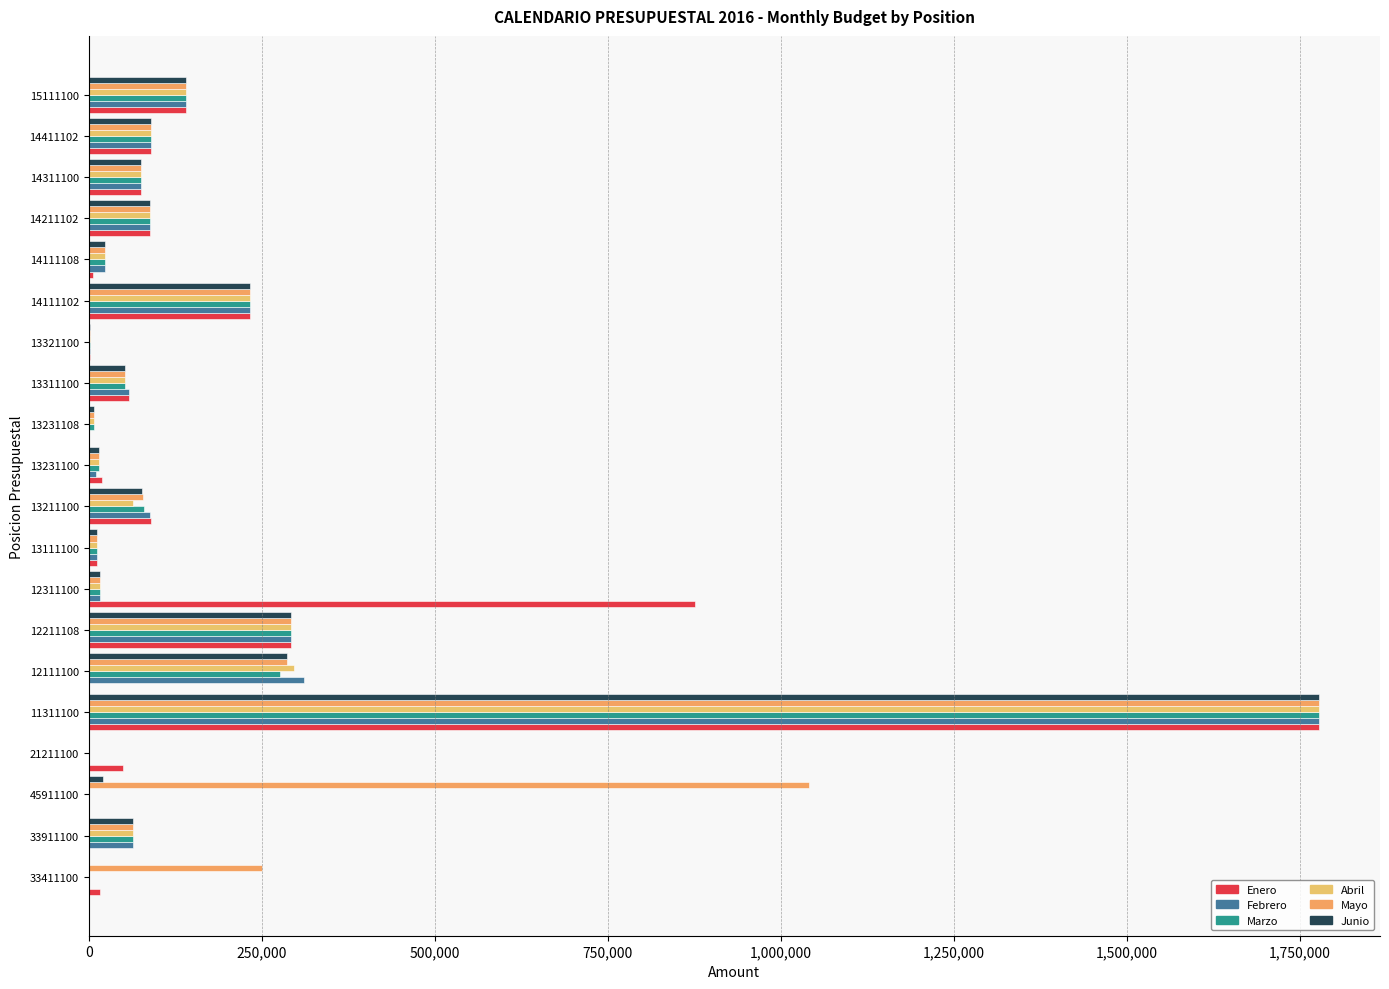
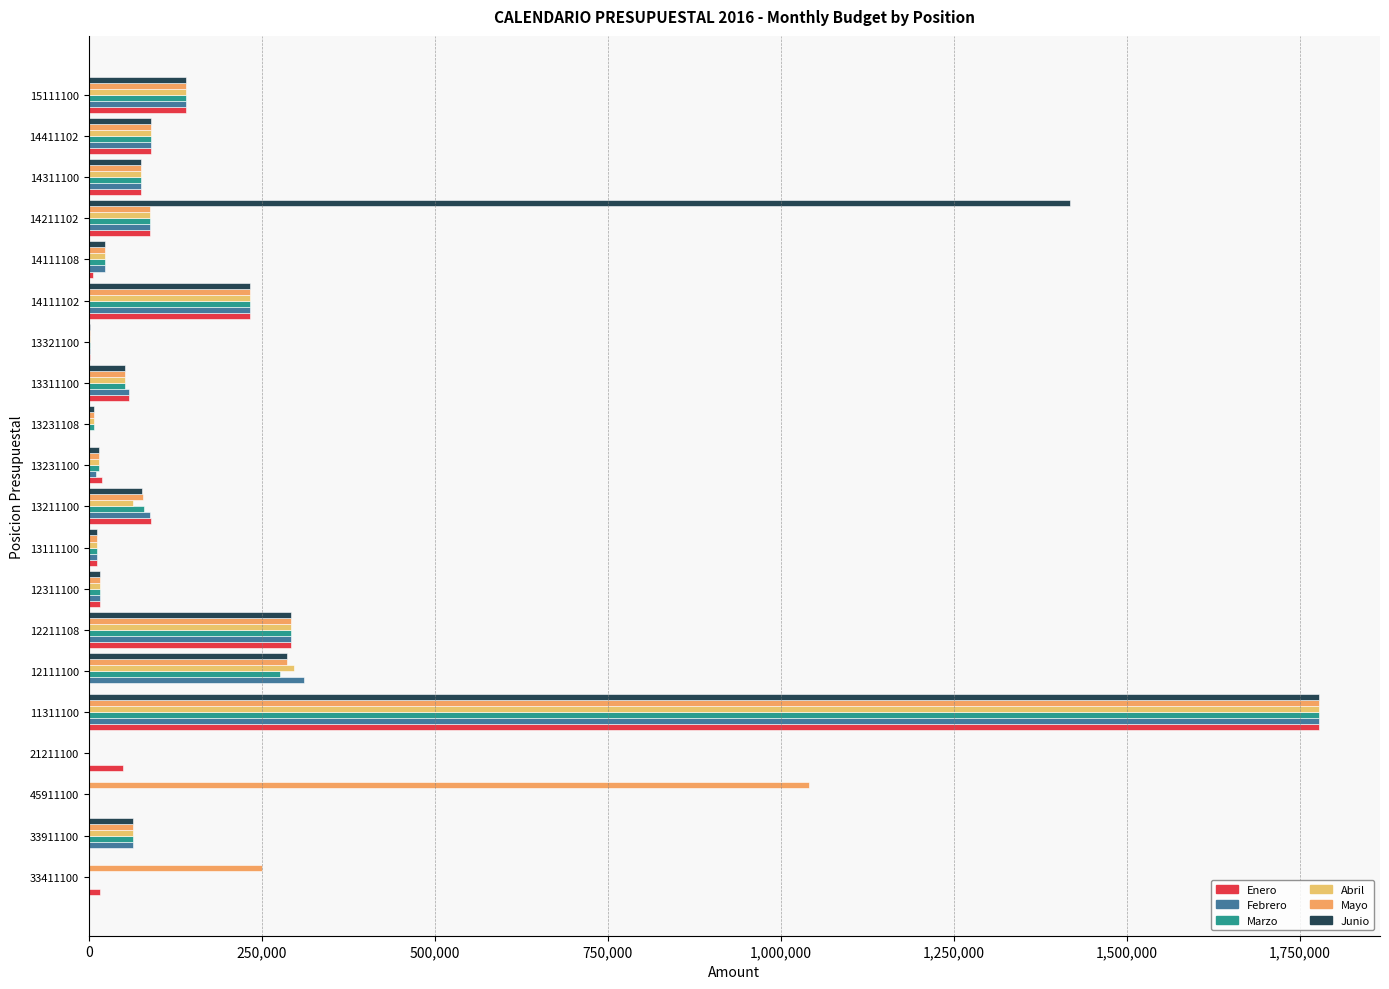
Junio, 14211102: 90,000 -> 1,420,000
Enero, 12311100: 880,000 -> 20,000
Junio, 45911100: 20,000 -> 0
